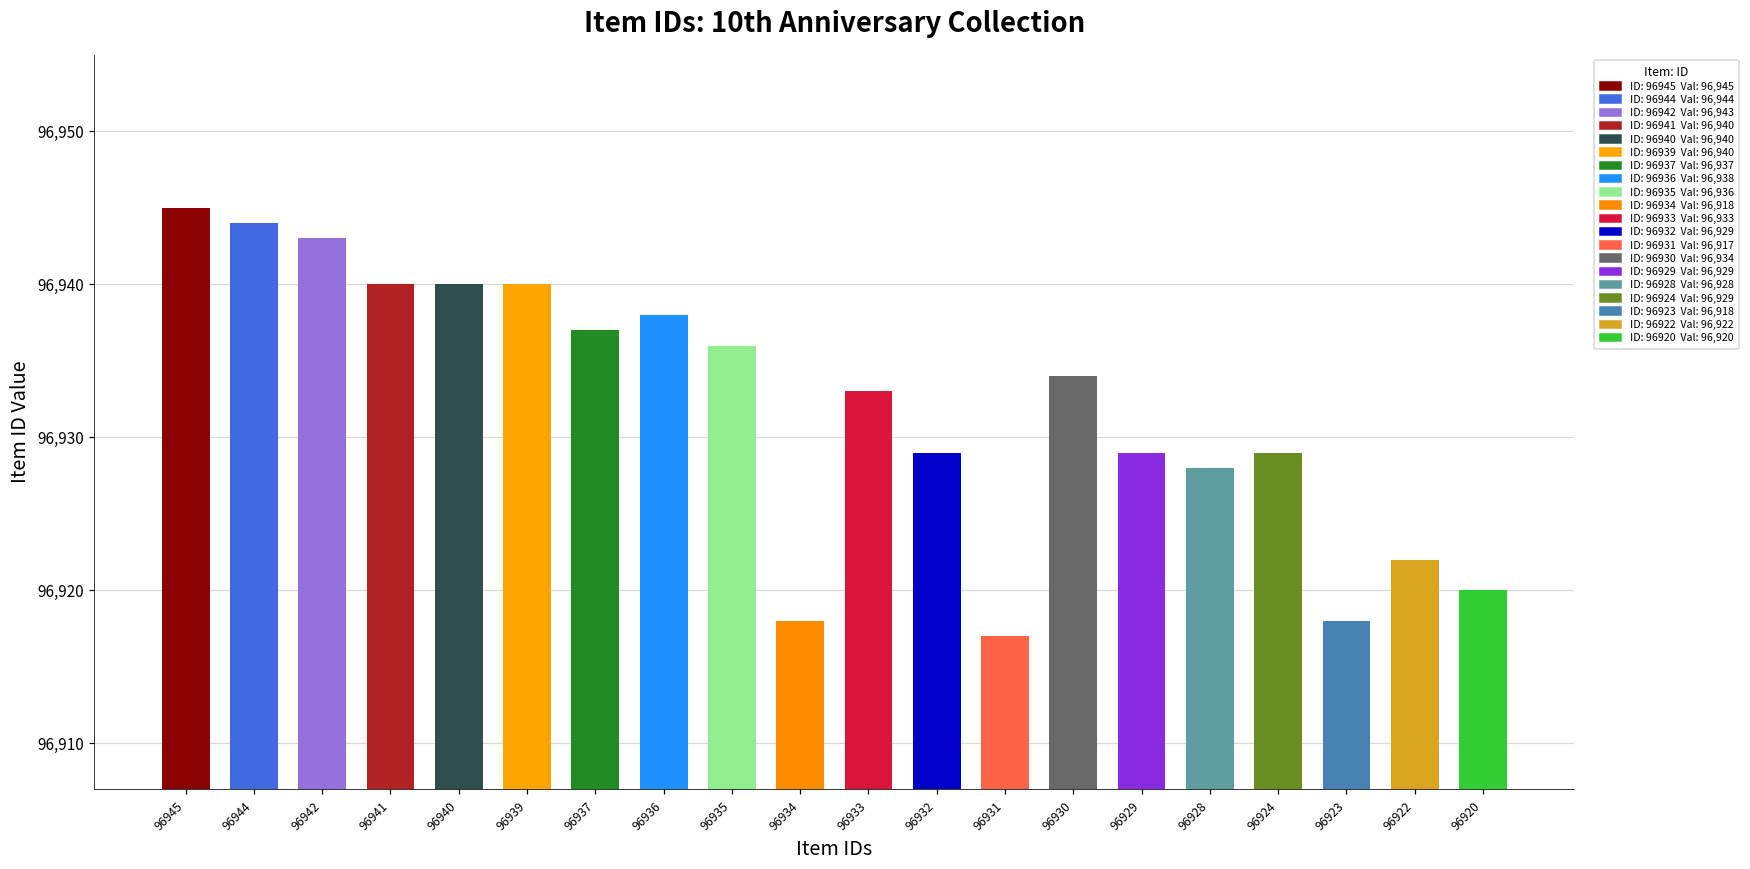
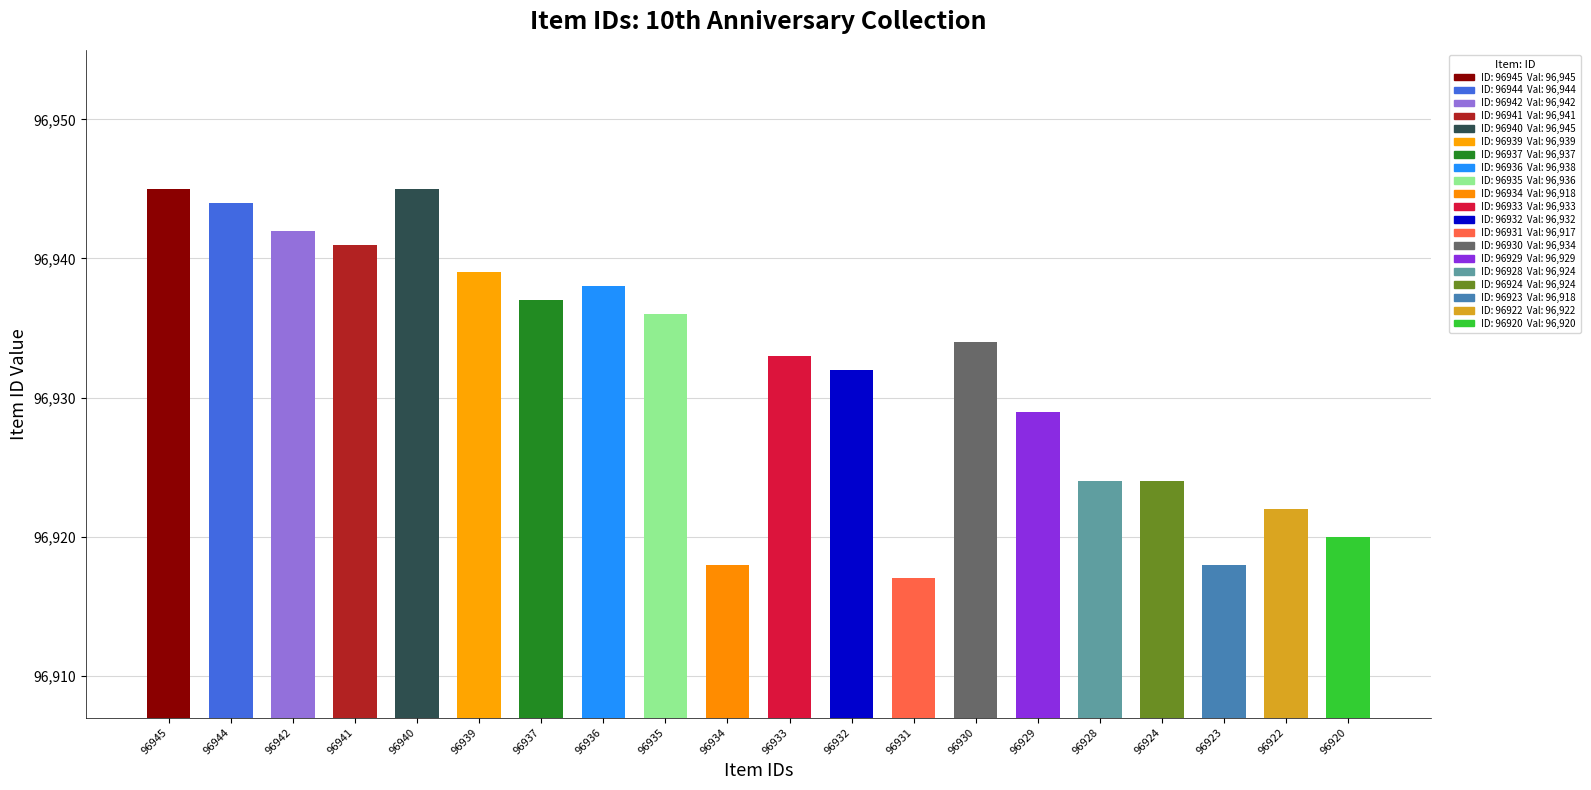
96942: 96,943 -> 96,942
96941: 96,940 -> 96,941
96940: 96,940 -> 96,945
96939: 96,940 -> 96,939
96932: 96,929 -> 96,932
96928: 96,928 -> 96,924
96924: 96,929 -> 96,924
